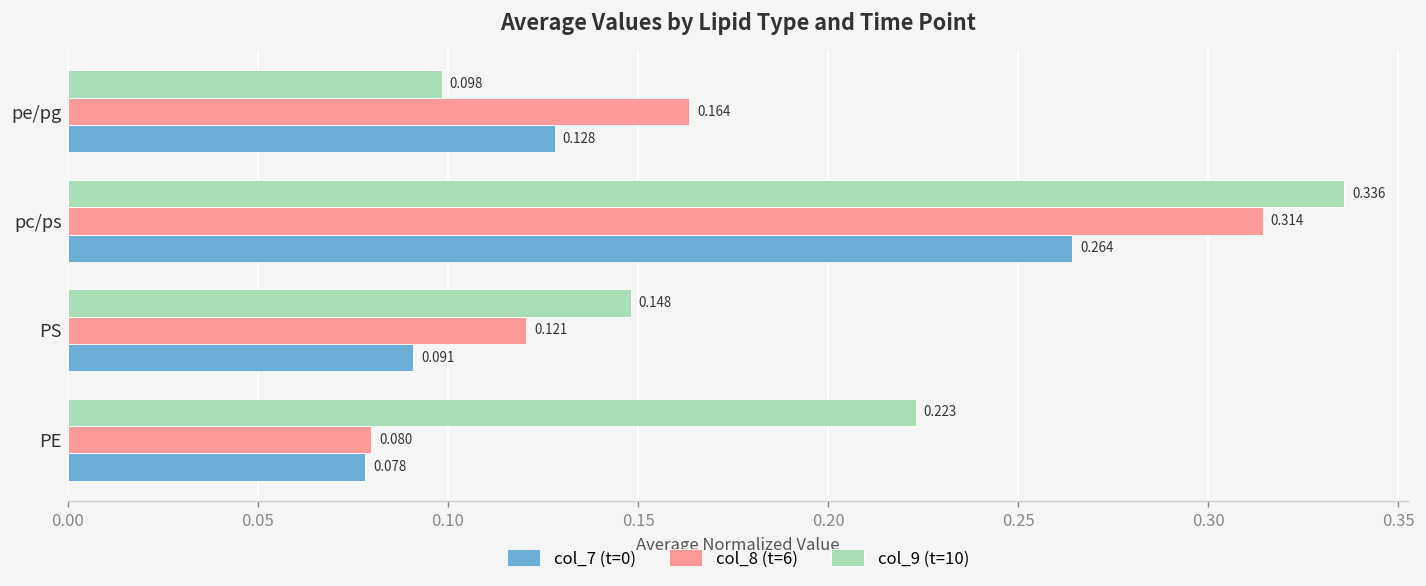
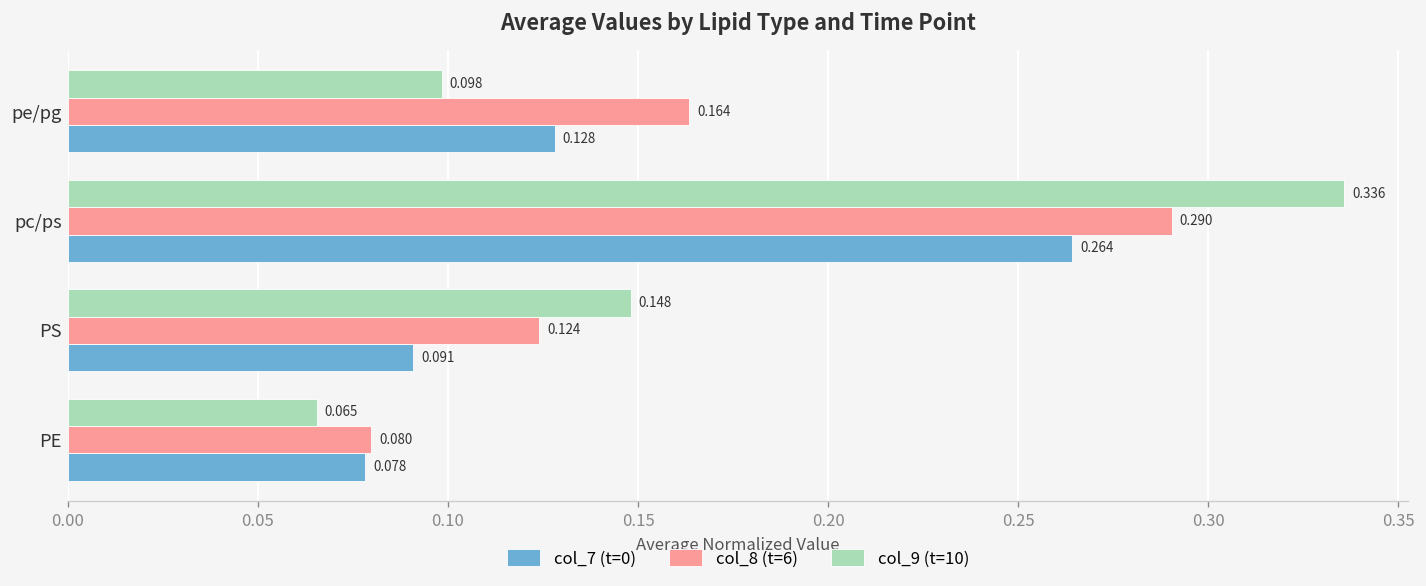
col_8 (t=6), pc/ps: 0.314 -> 0.290
col_8 (t=6), PS: 0.121 -> 0.124
col_9 (t=10), PE: 0.223 -> 0.065
